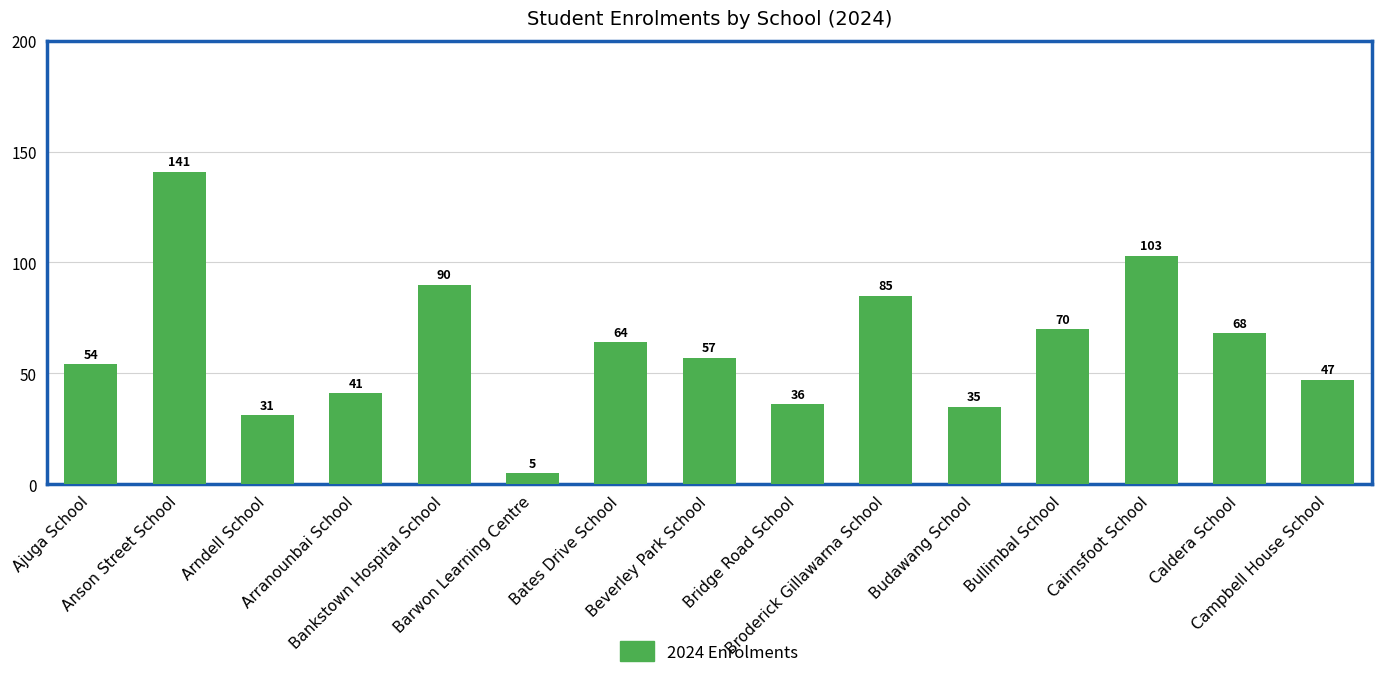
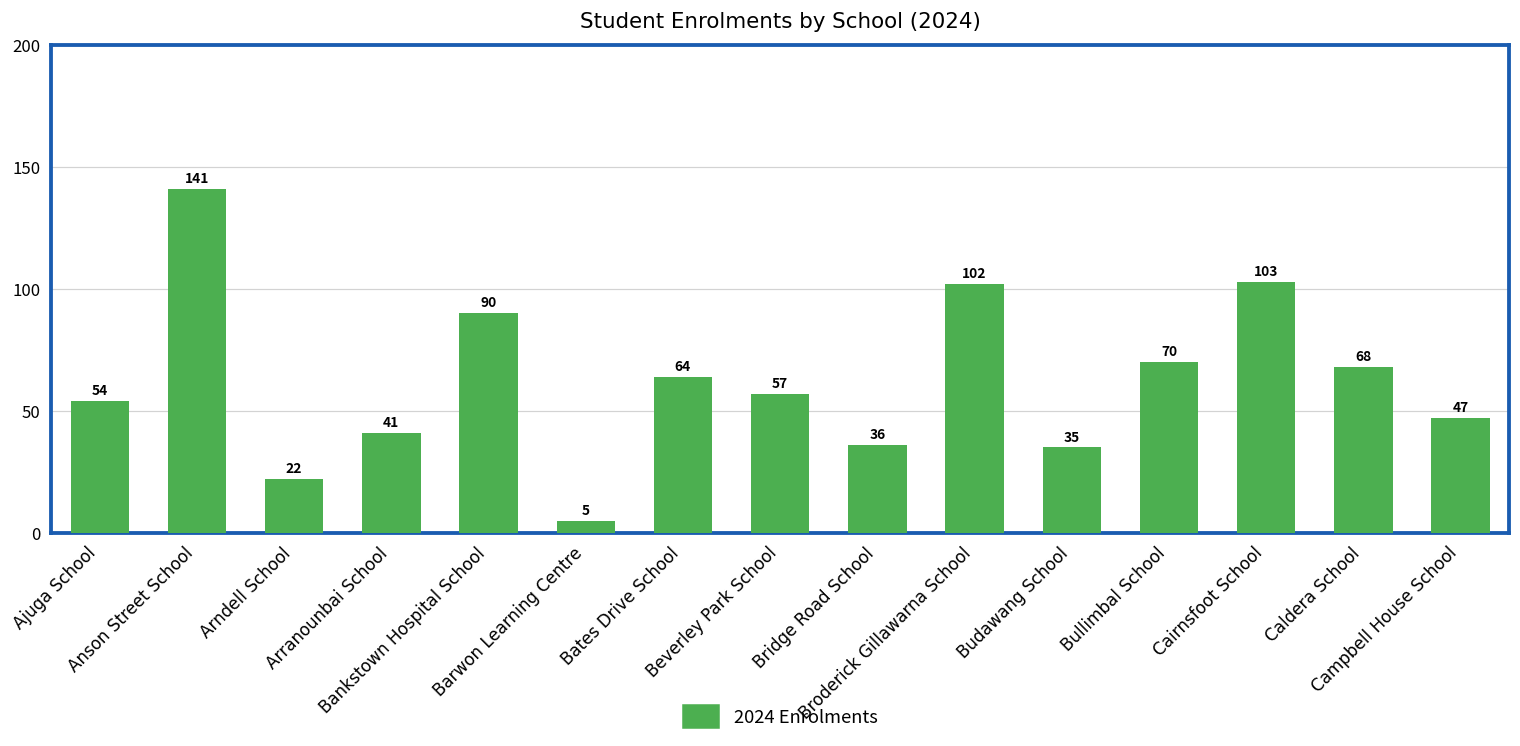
Arndell School: 31 -> 22
Broderick Gillawarna School: 85 -> 102
